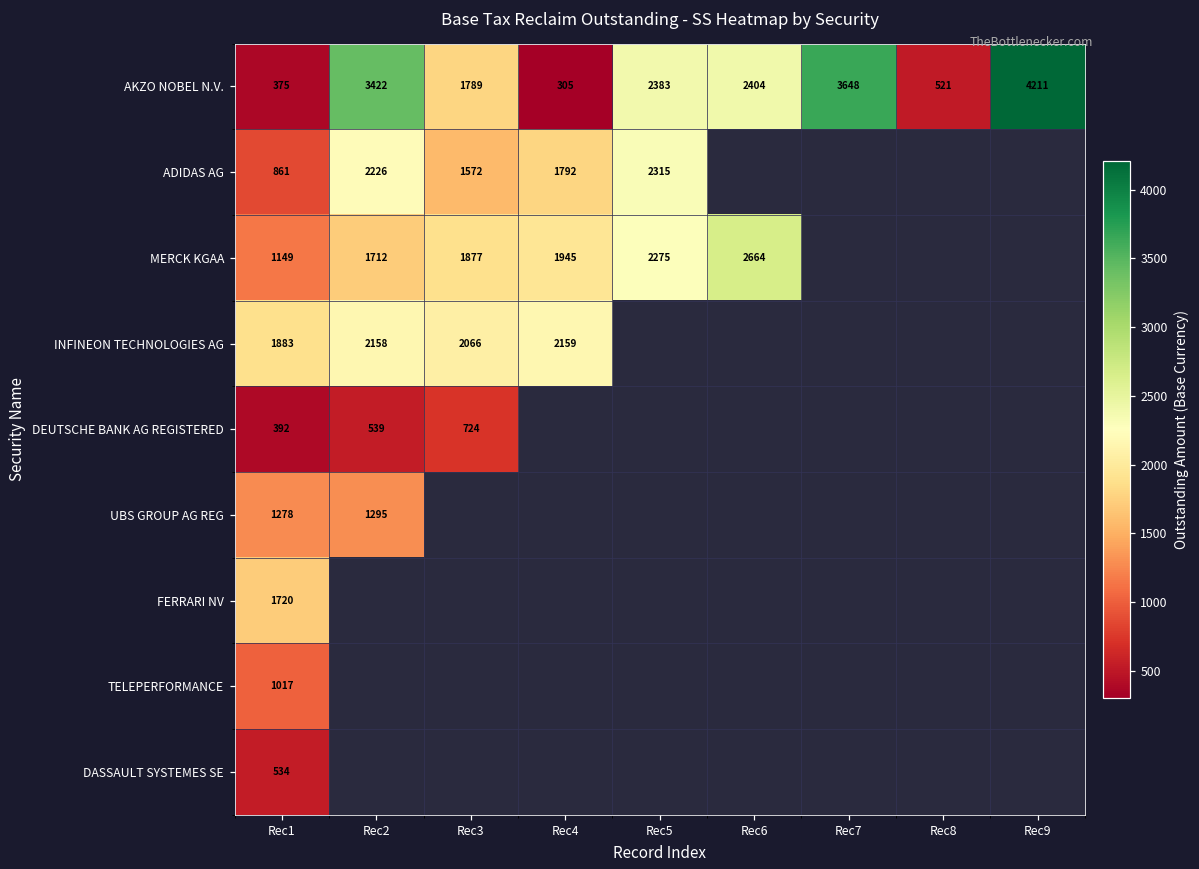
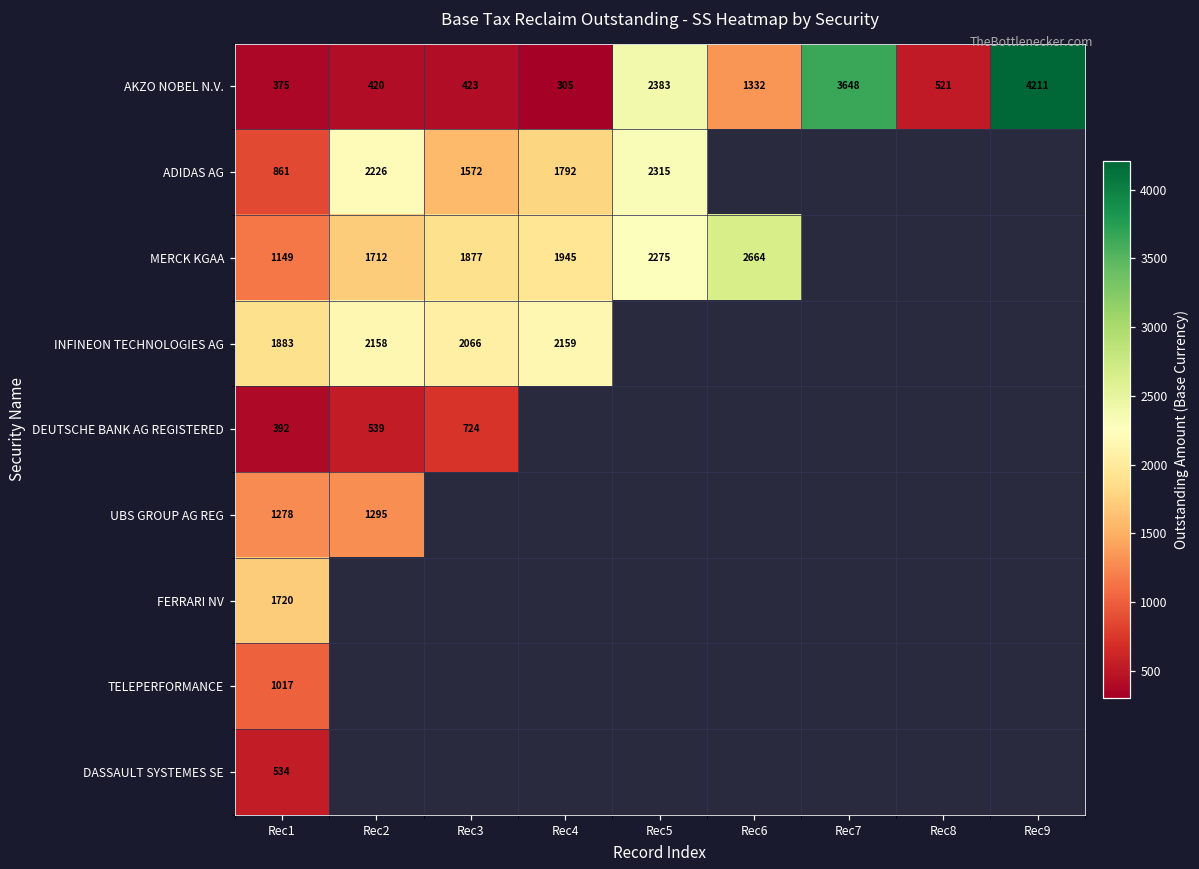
AKZO NOBEL N.V., Rec2: 3422 -> 420
AKZO NOBEL N.V., Rec3: 1789 -> 423
AKZO NOBEL N.V., Rec6: 2404 -> 1332
